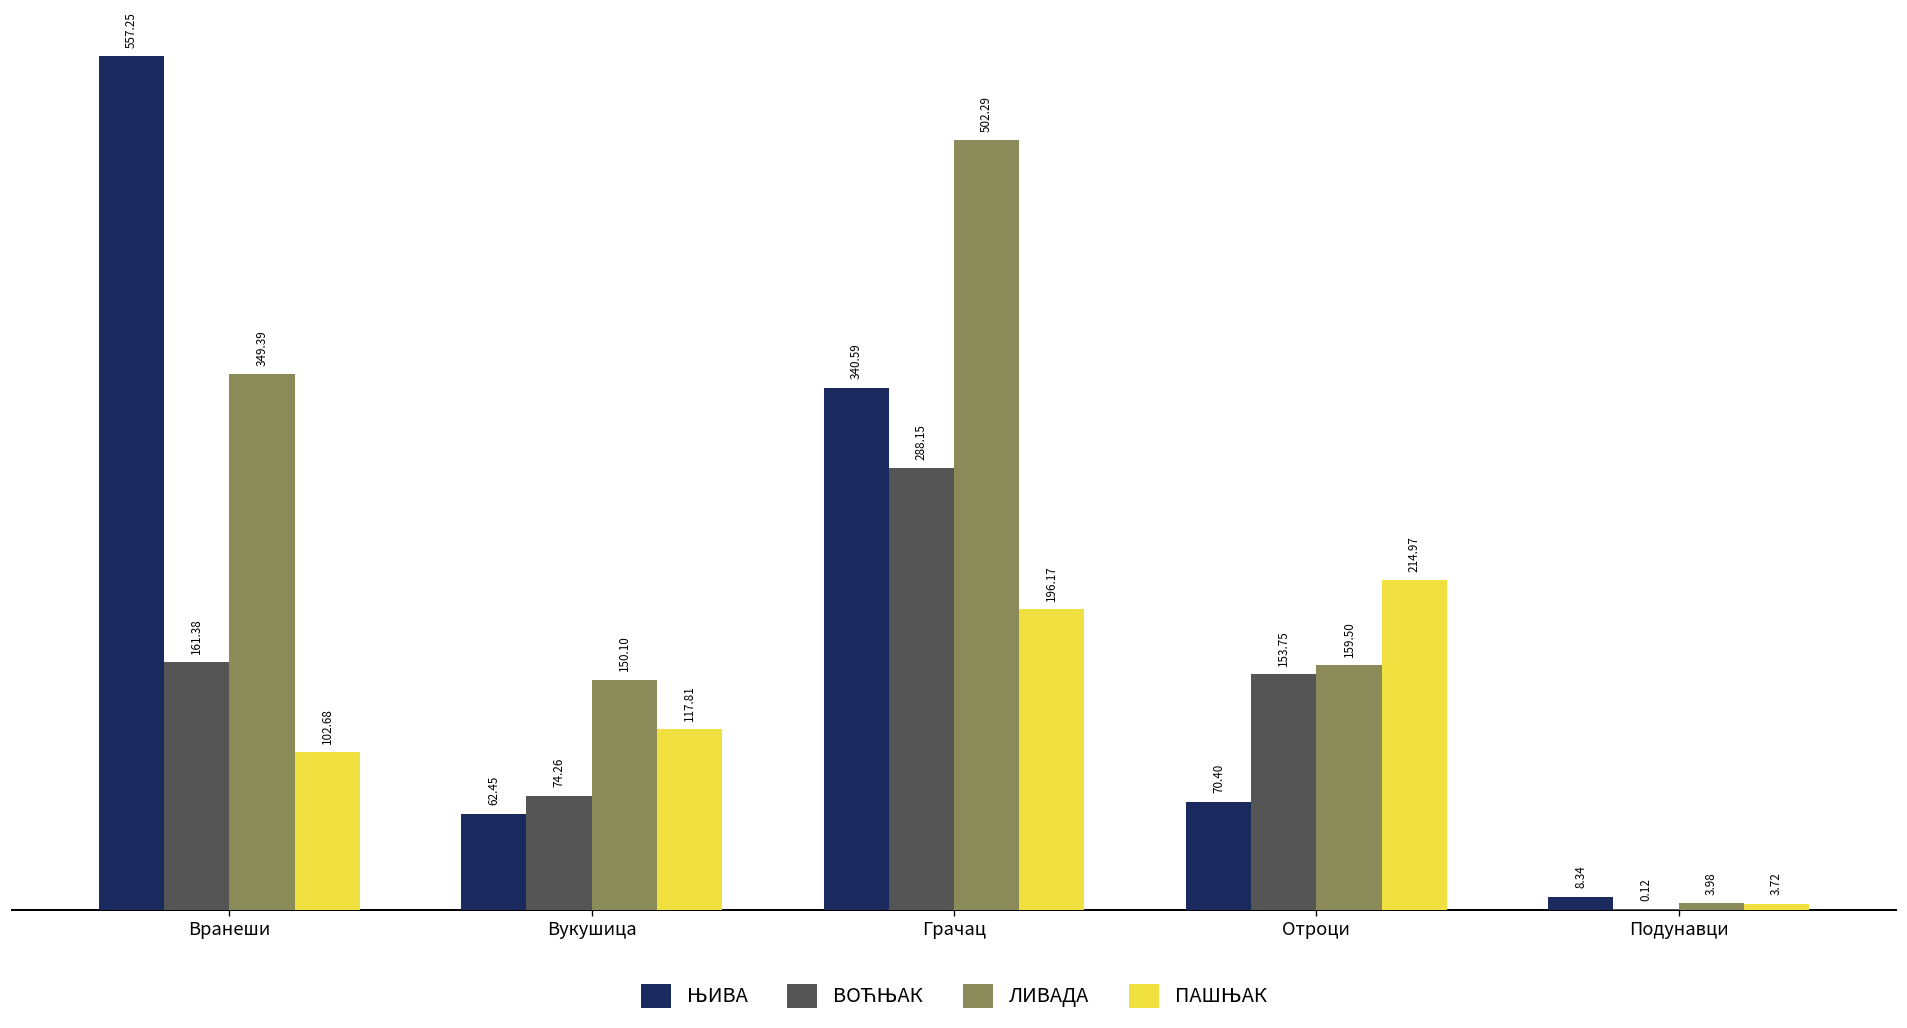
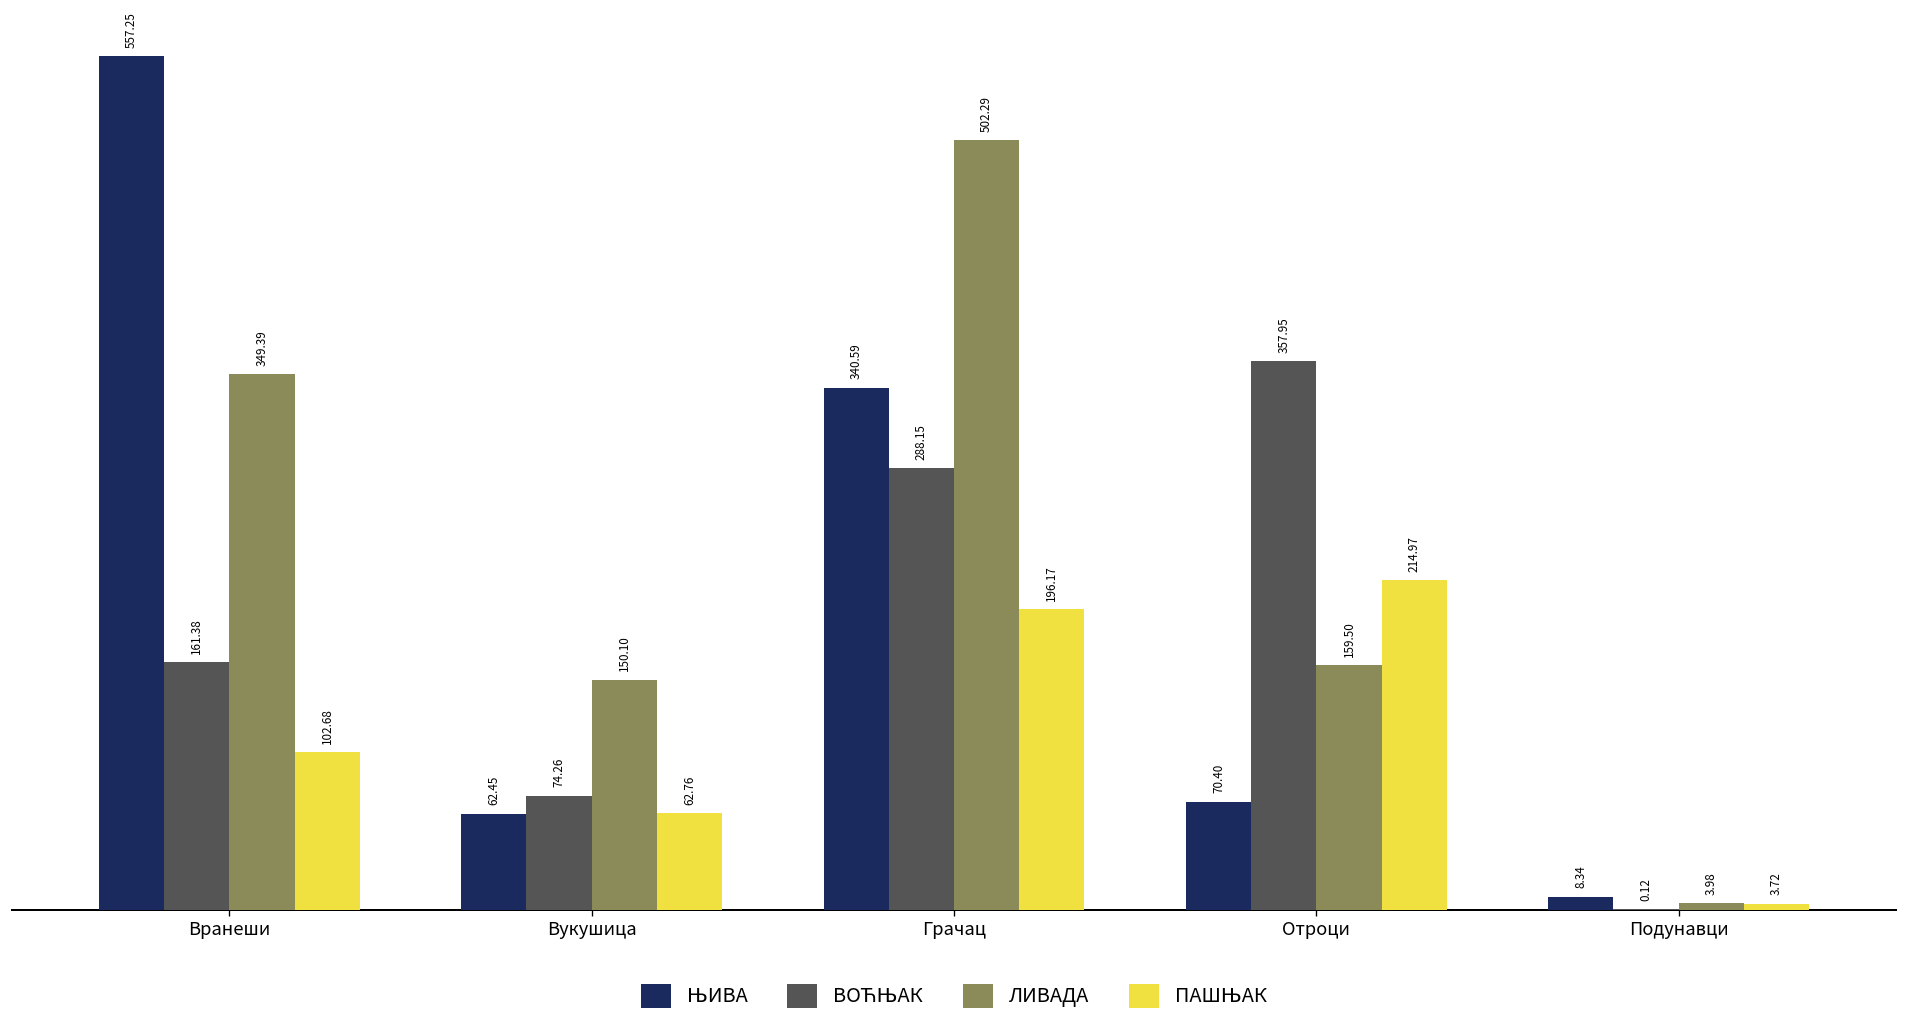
ПАШЊАК, Вукушица: 117.81 -> 62.76
ВОЋЊАК, Отроци: 153.75 -> 357.95
